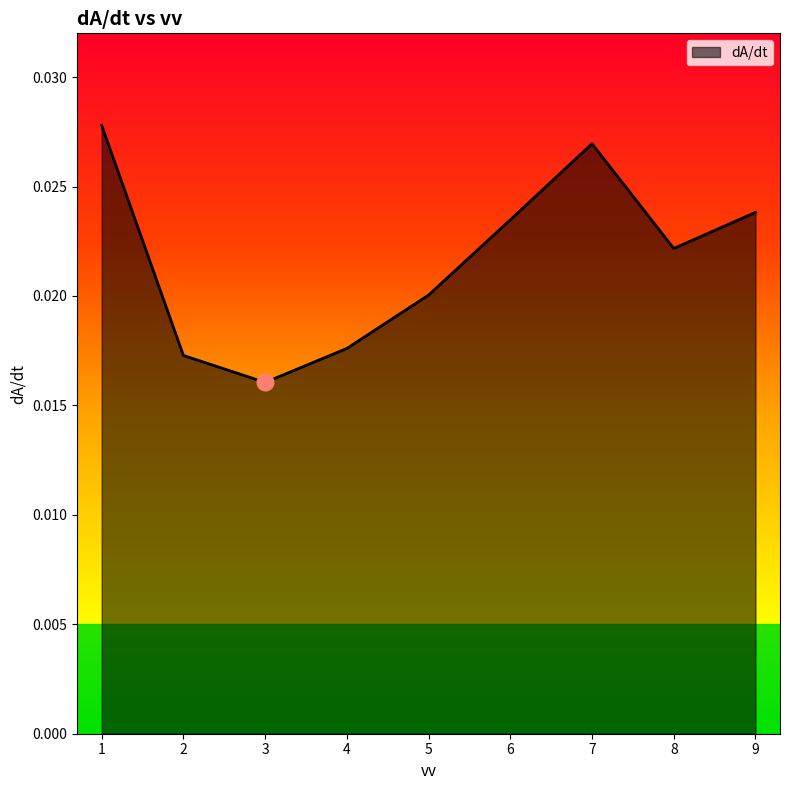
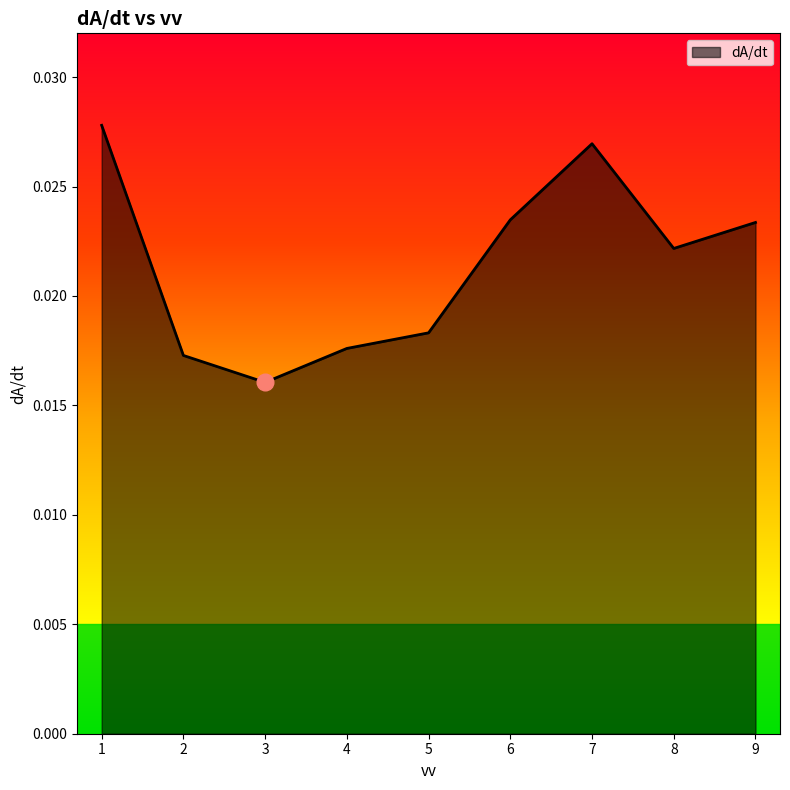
dA/dt, 5: 0.0200 -> 0.0183
dA/dt, 9: 0.0238 -> 0.0234
